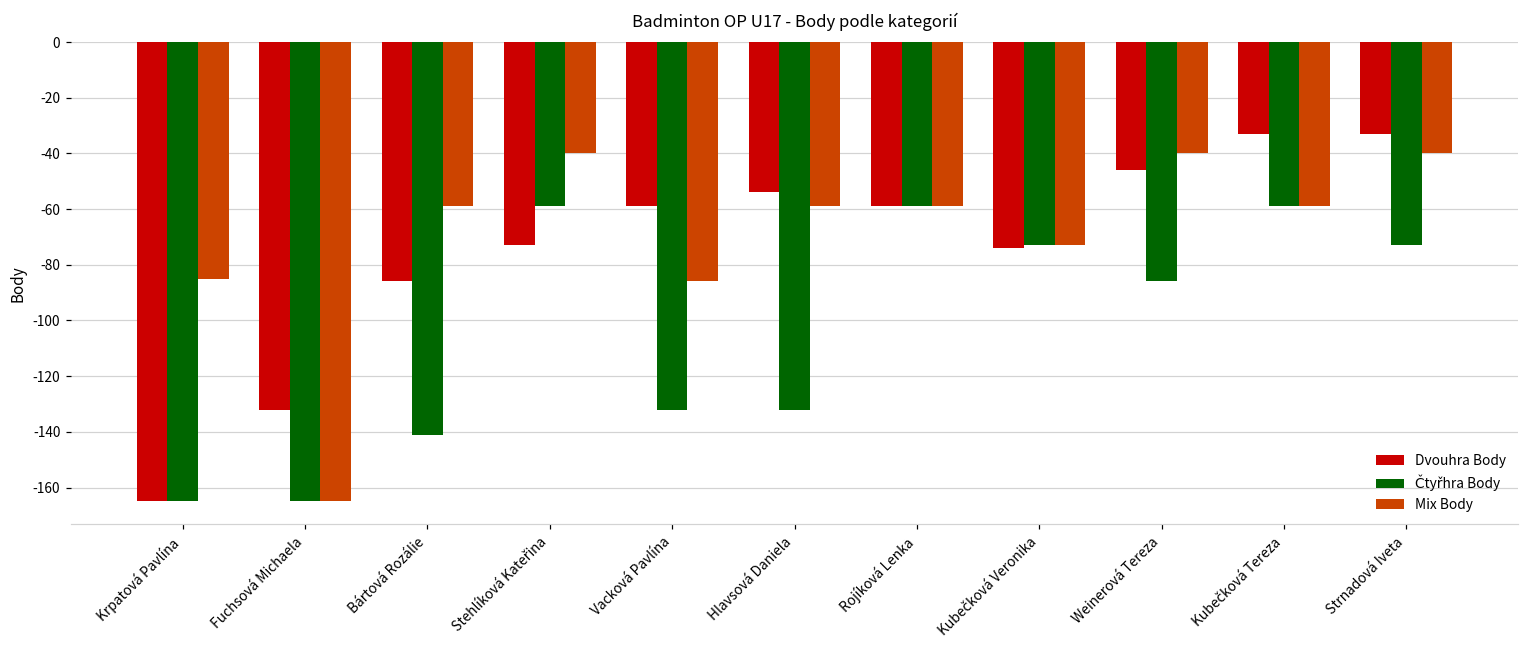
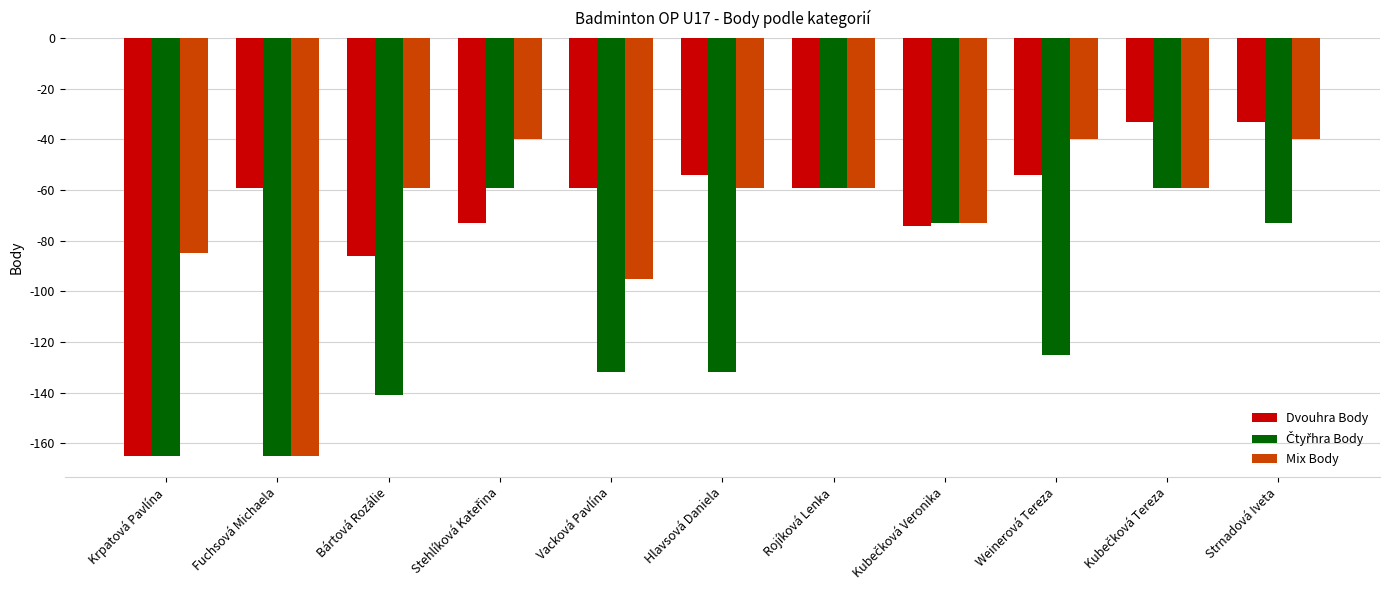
Dvouhra Body, Fuchsová Michaela: -132 -> -59
Mix Body, Vacková Pavlína: -86 -> -95
Dvouhra Body, Weinerová Tereza: -46 -> -54
Čtyřhra Body, Weinerová Tereza: -86 -> -125
